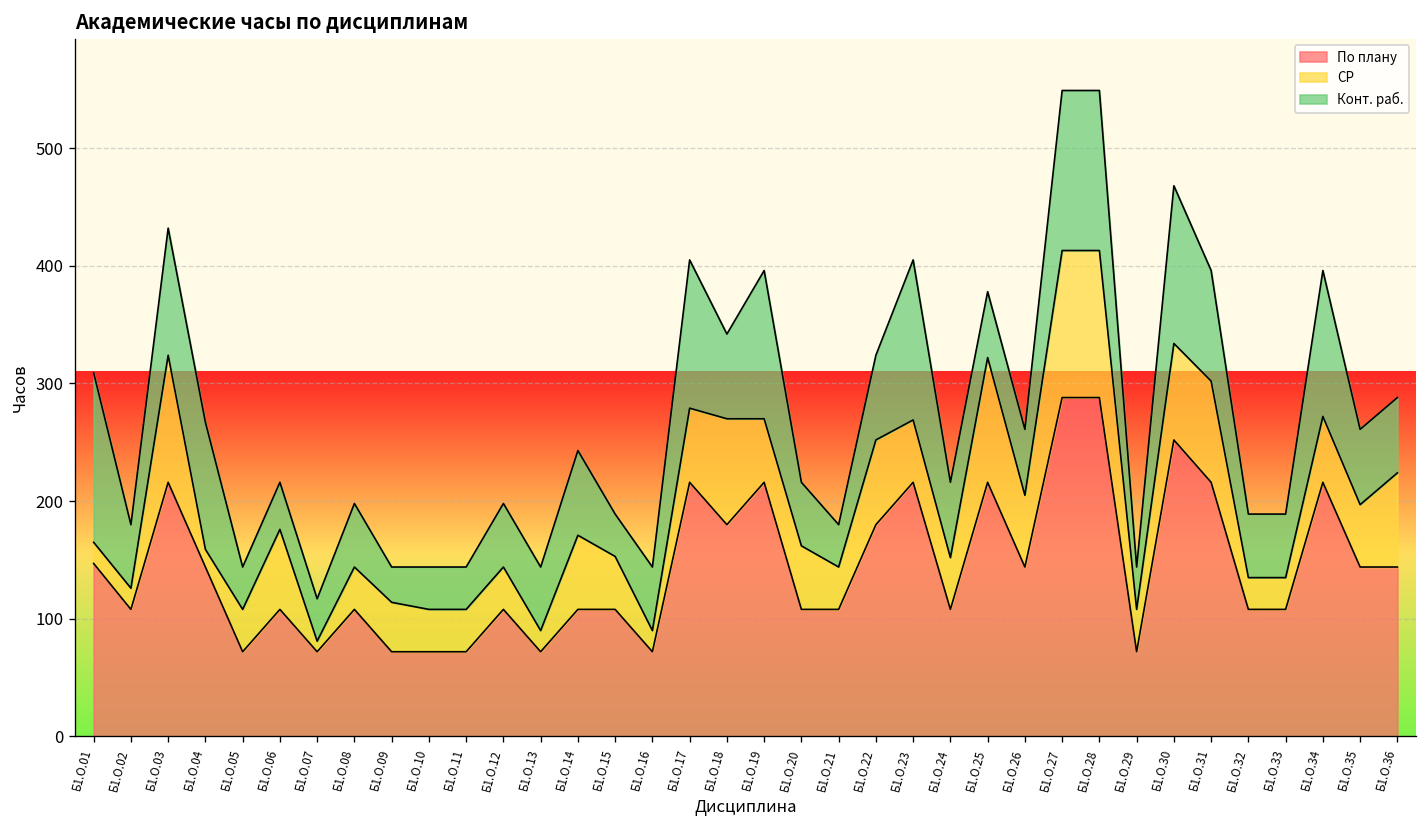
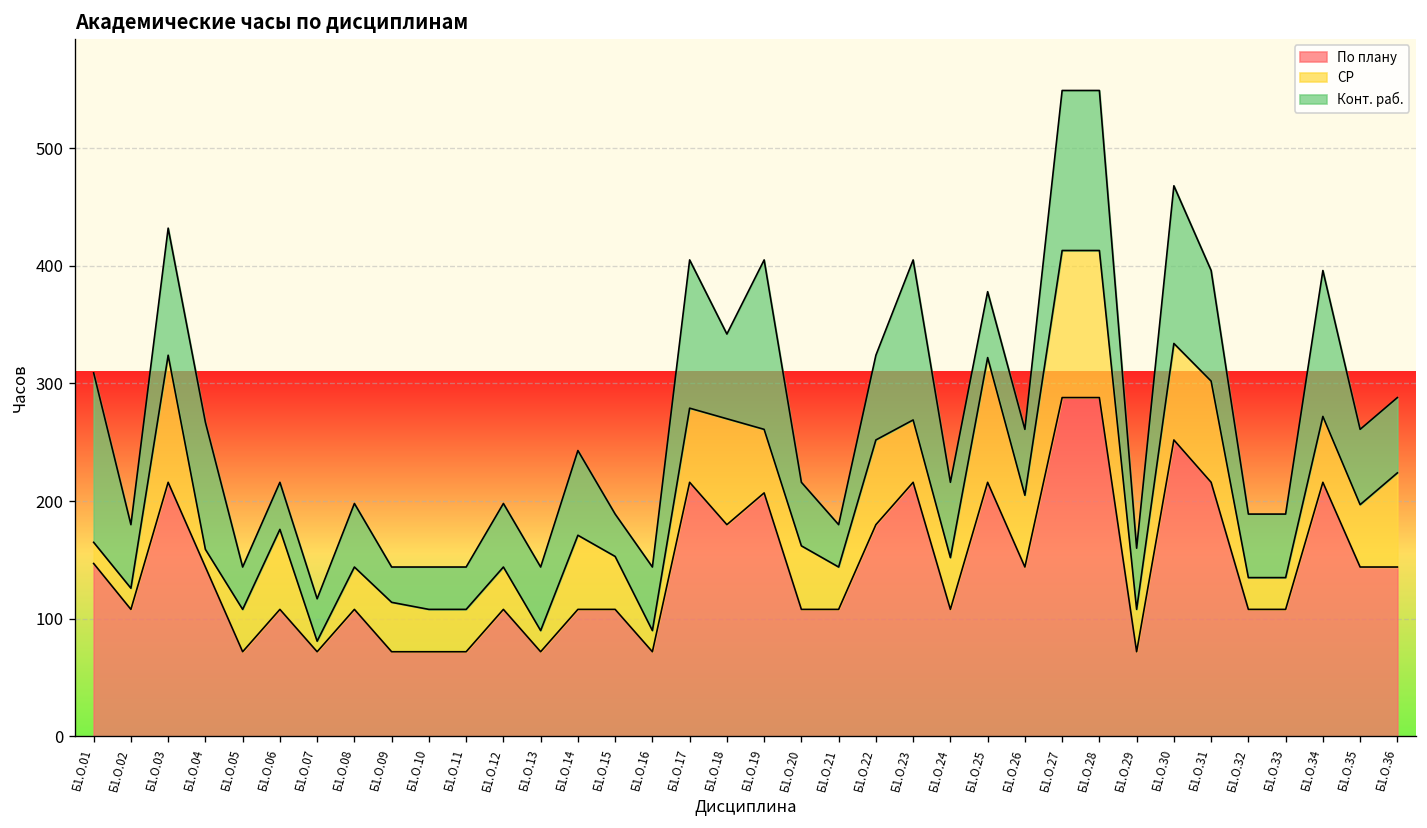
По плану, Б1.О.19: 220 -> 210
Конт. раб., Б1.О.19: 130 -> 140
Конт. раб., Б1.О.29: 40 -> 50
